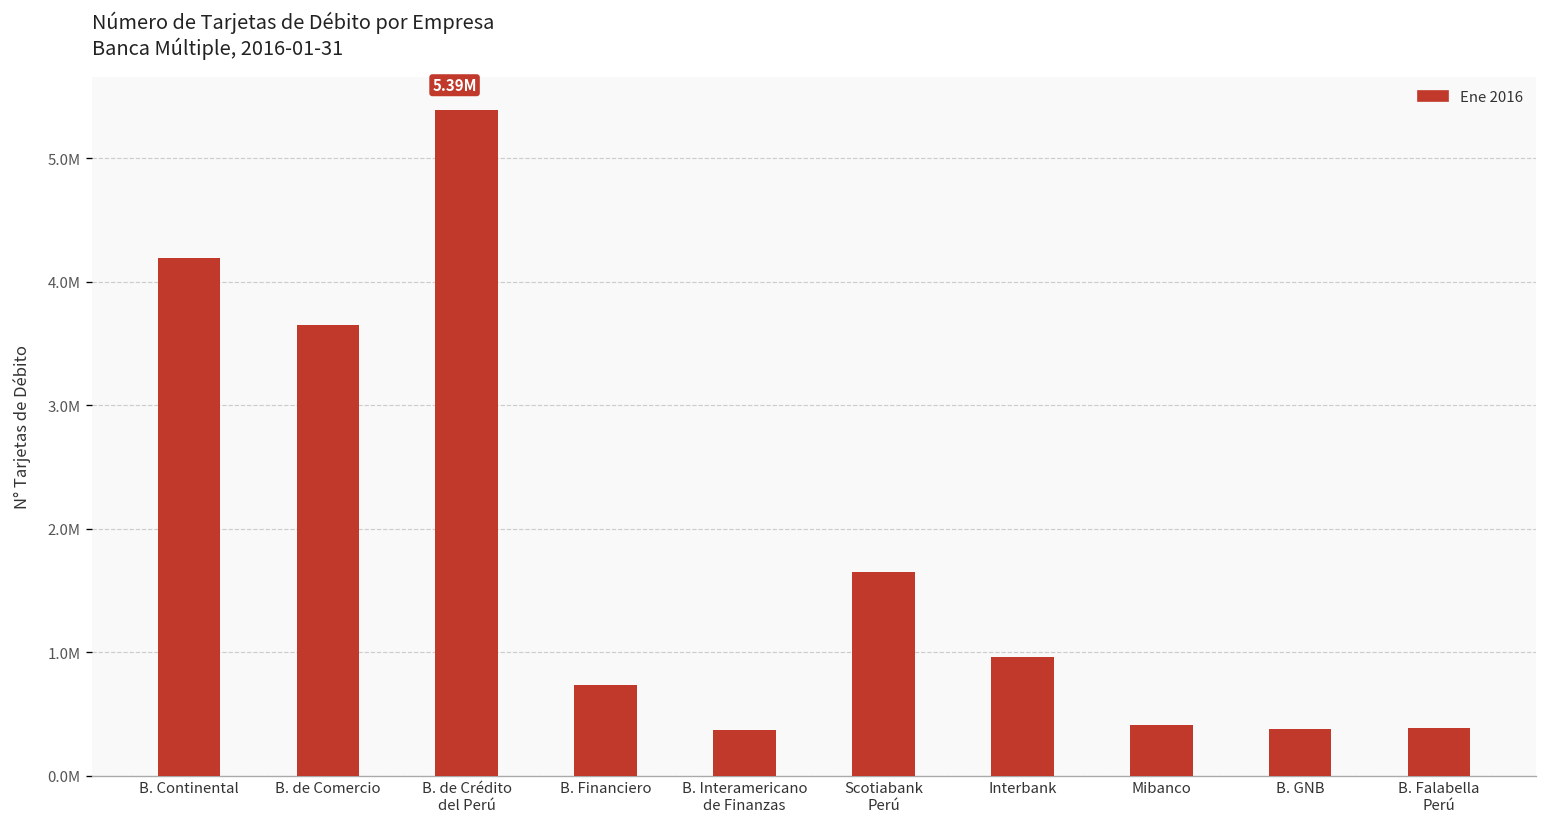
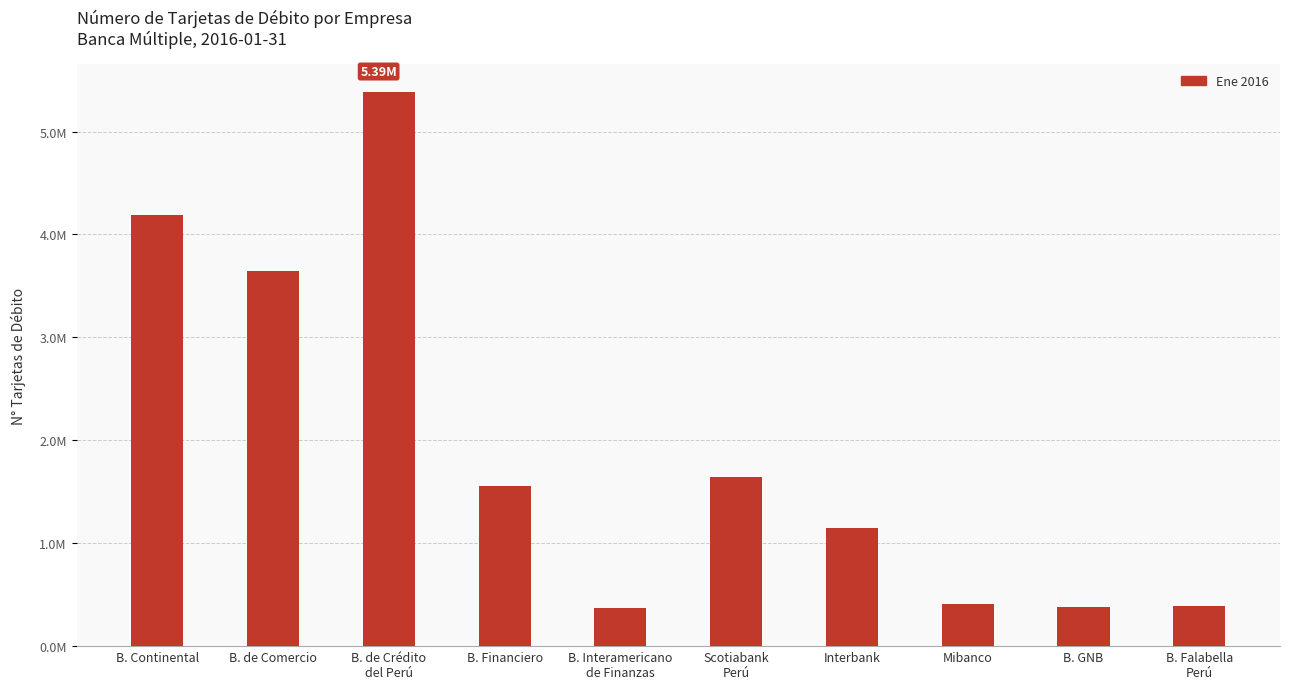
B. Financiero: 740000 -> 1550000
Interbank: 960000 -> 1150000
